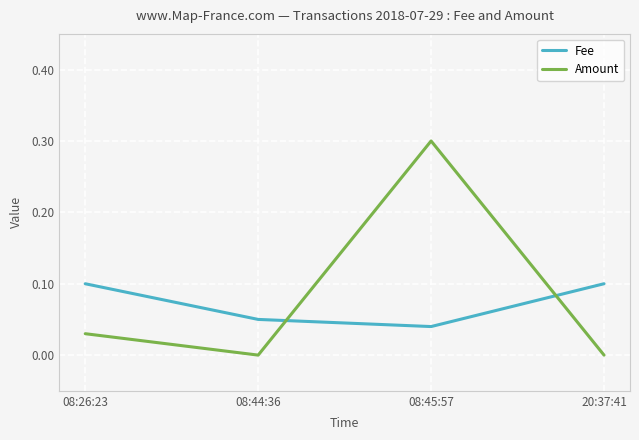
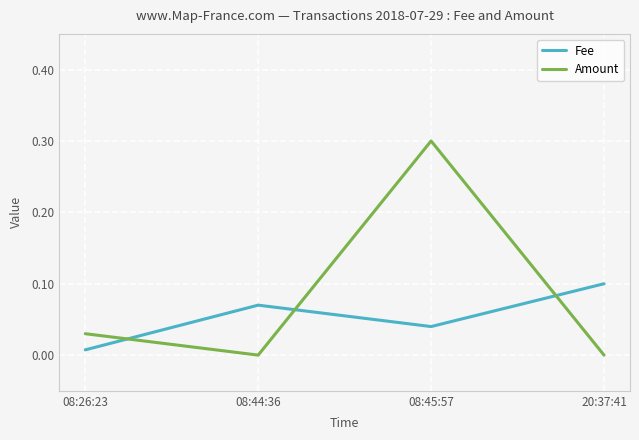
Fee, 08:26:23: 0.10 -> 0.01
Fee, 08:44:36: 0.05 -> 0.07
